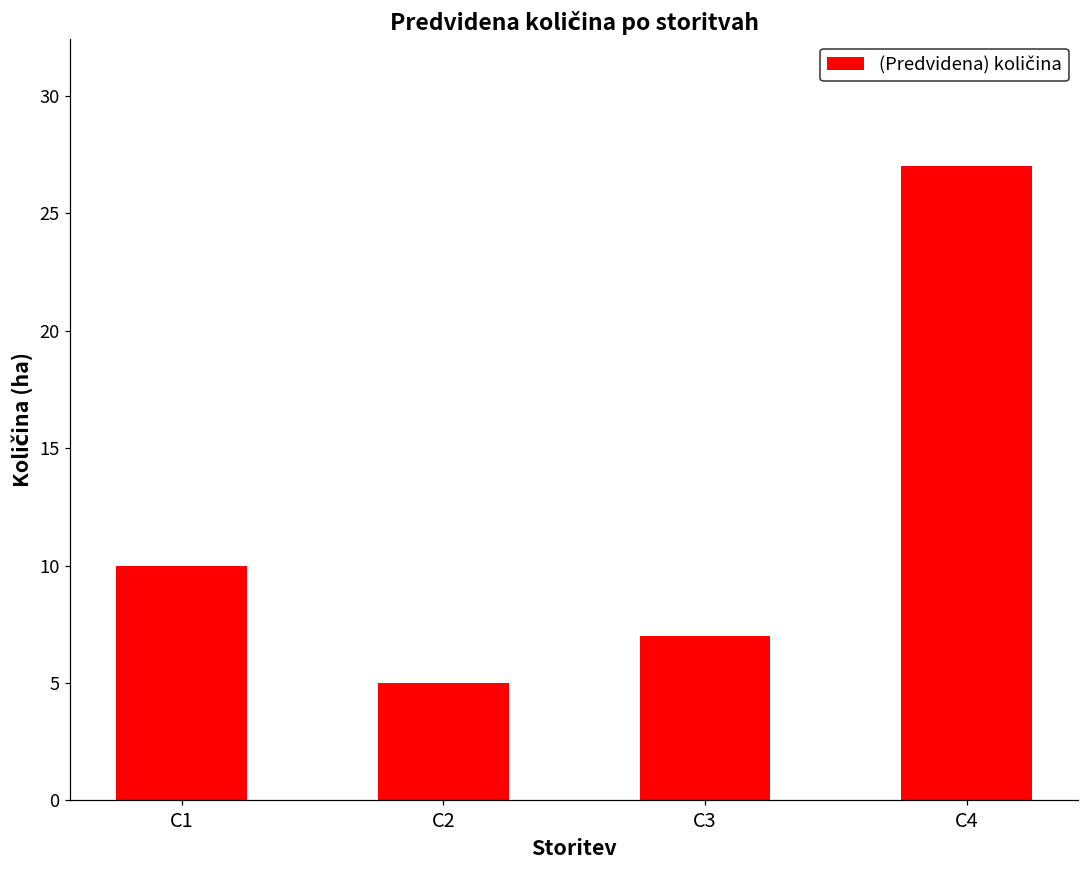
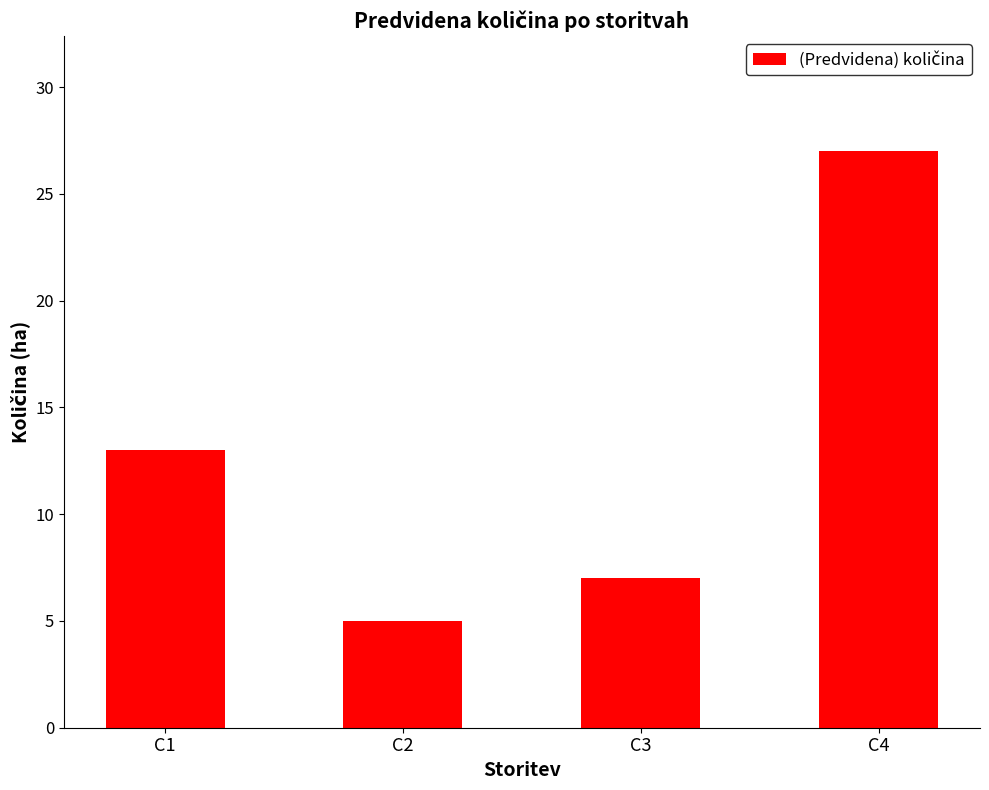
C1: 10 -> 13
